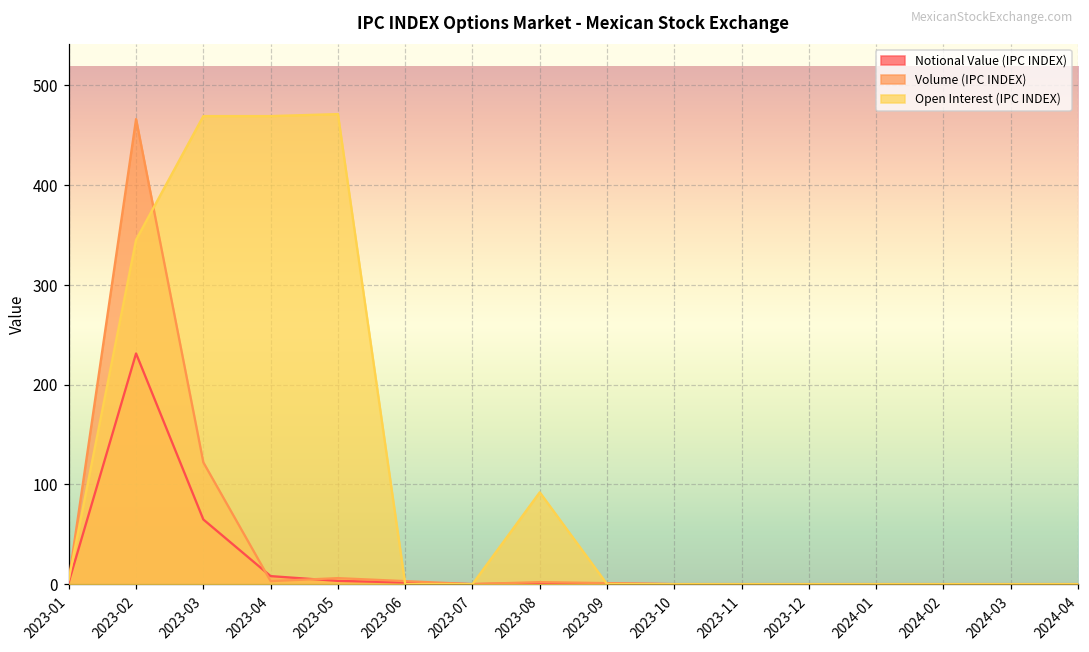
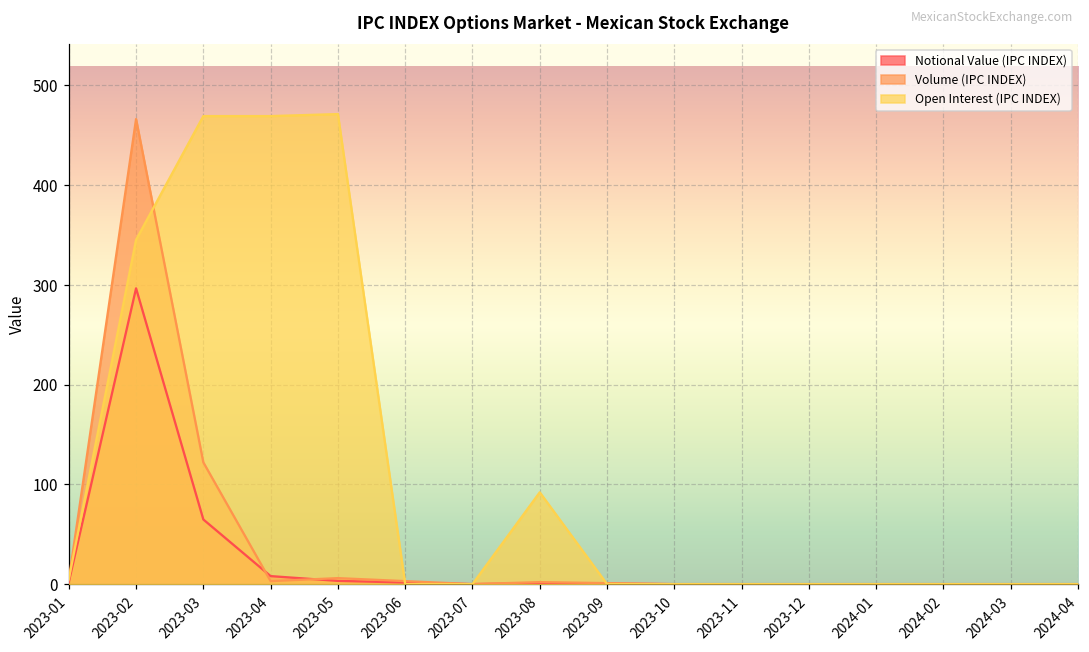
Notional Value (IPC INDEX), 2023-02: 230 -> 300
